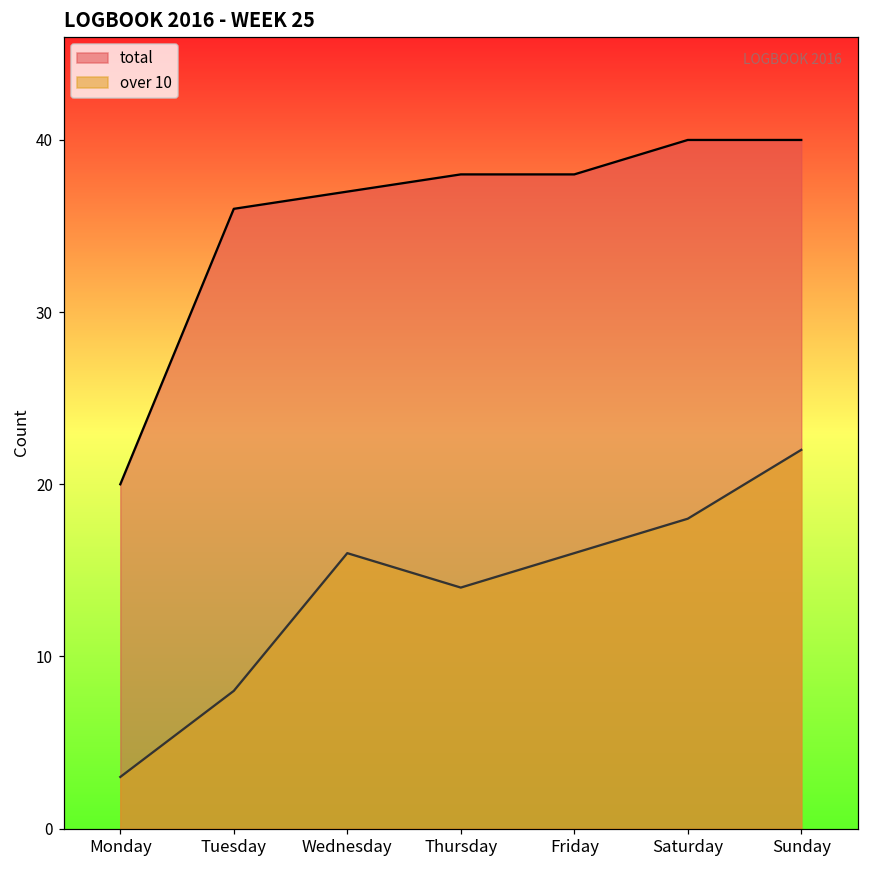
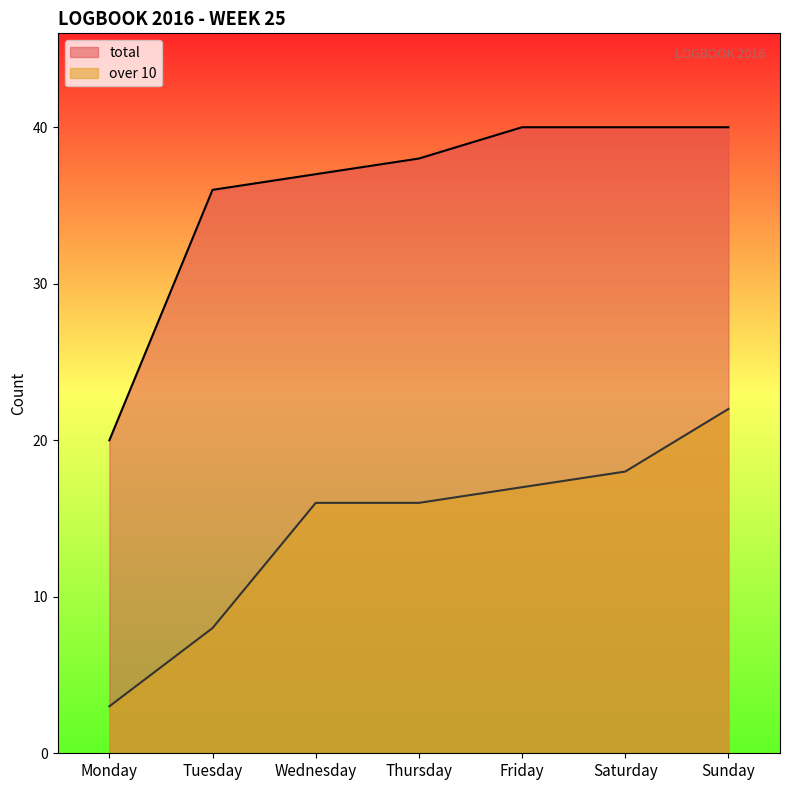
over 10, Thursday: 14 -> 16
total, Friday: 38 -> 40
over 10, Friday: 16 -> 17
